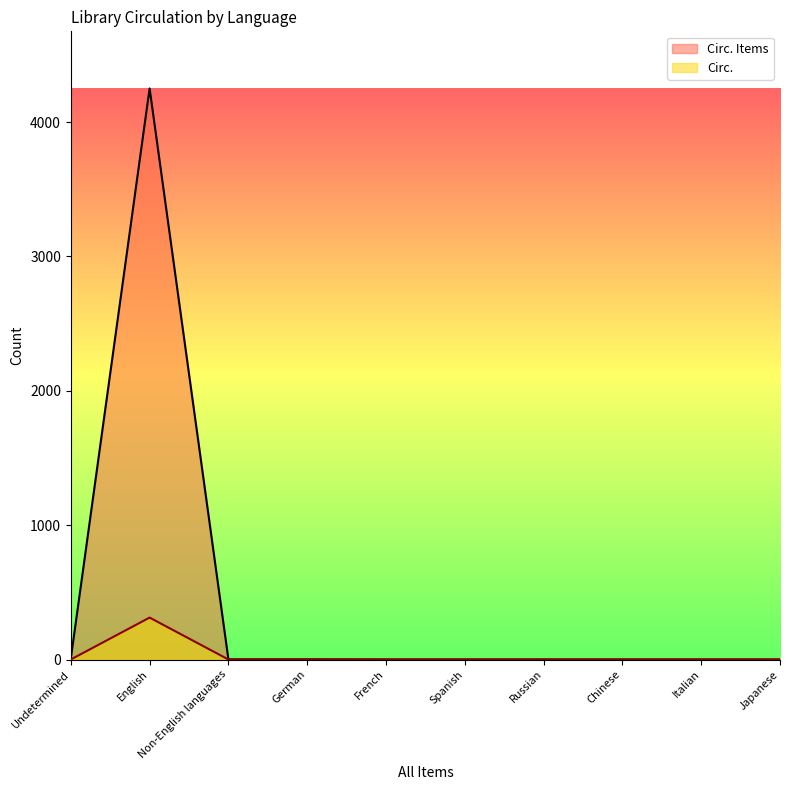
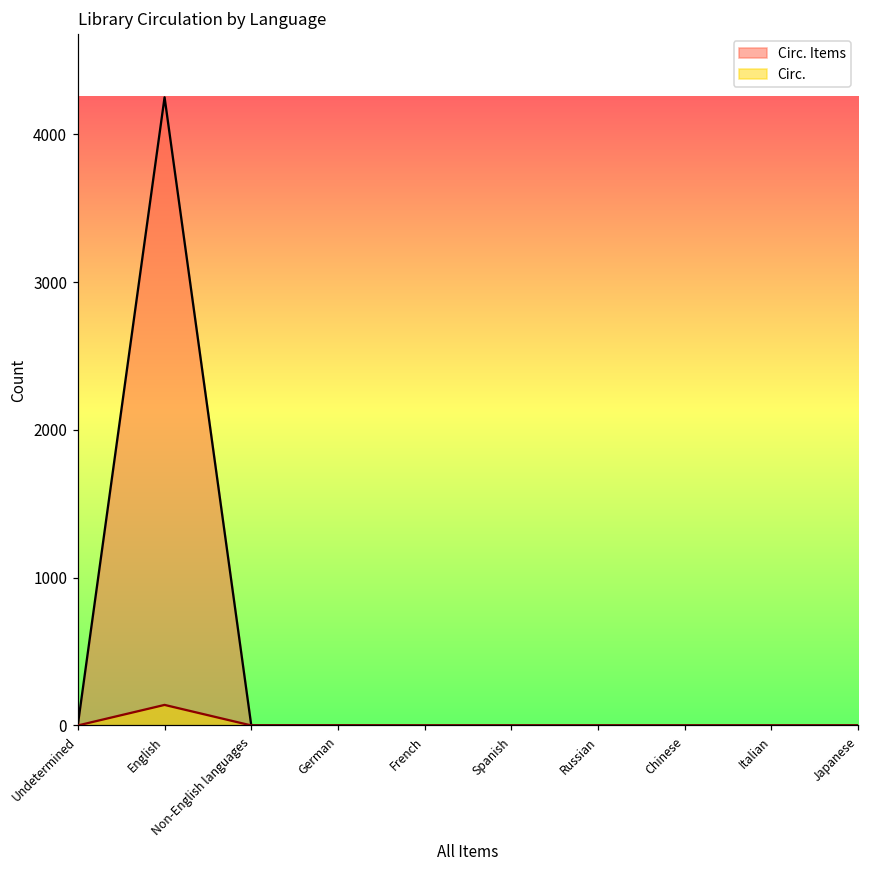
Circ., English: 310 -> 140
